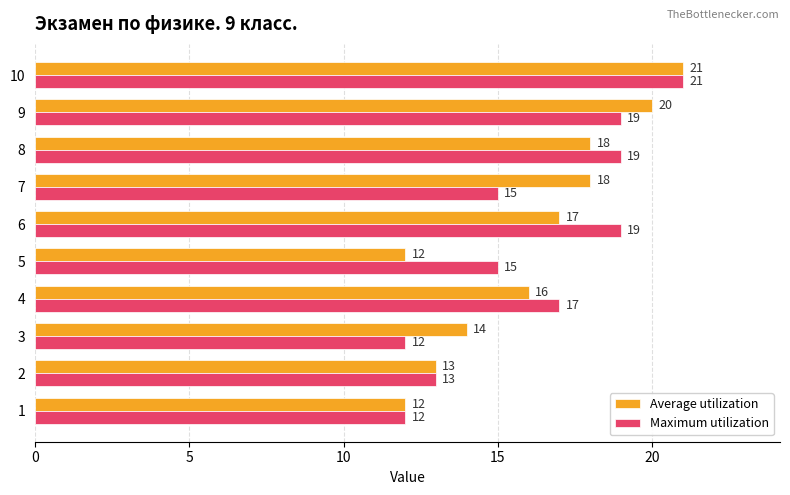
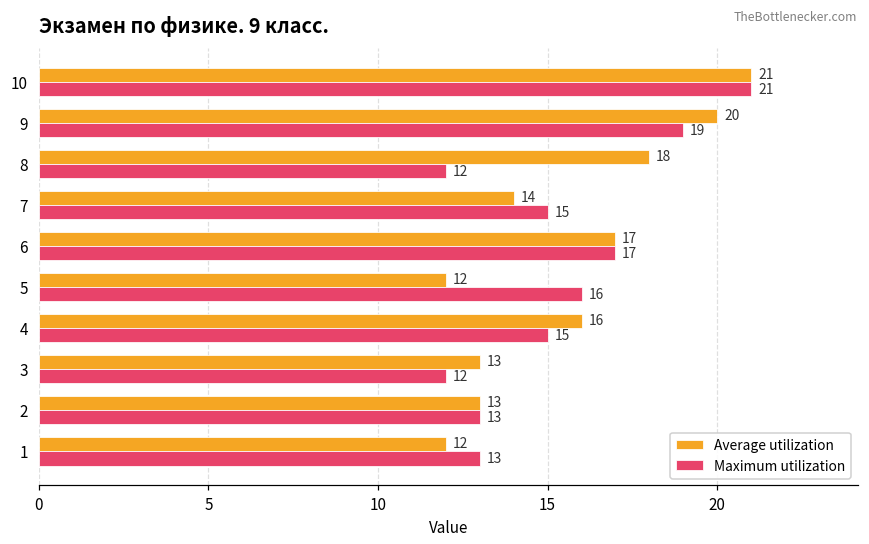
Maximum utilization, 8: 19 -> 12
Average utilization, 7: 18 -> 14
Maximum utilization, 6: 19 -> 17
Maximum utilization, 5: 15 -> 16
Maximum utilization, 4: 17 -> 15
Average utilization, 3: 14 -> 13
Maximum utilization, 1: 12 -> 13
